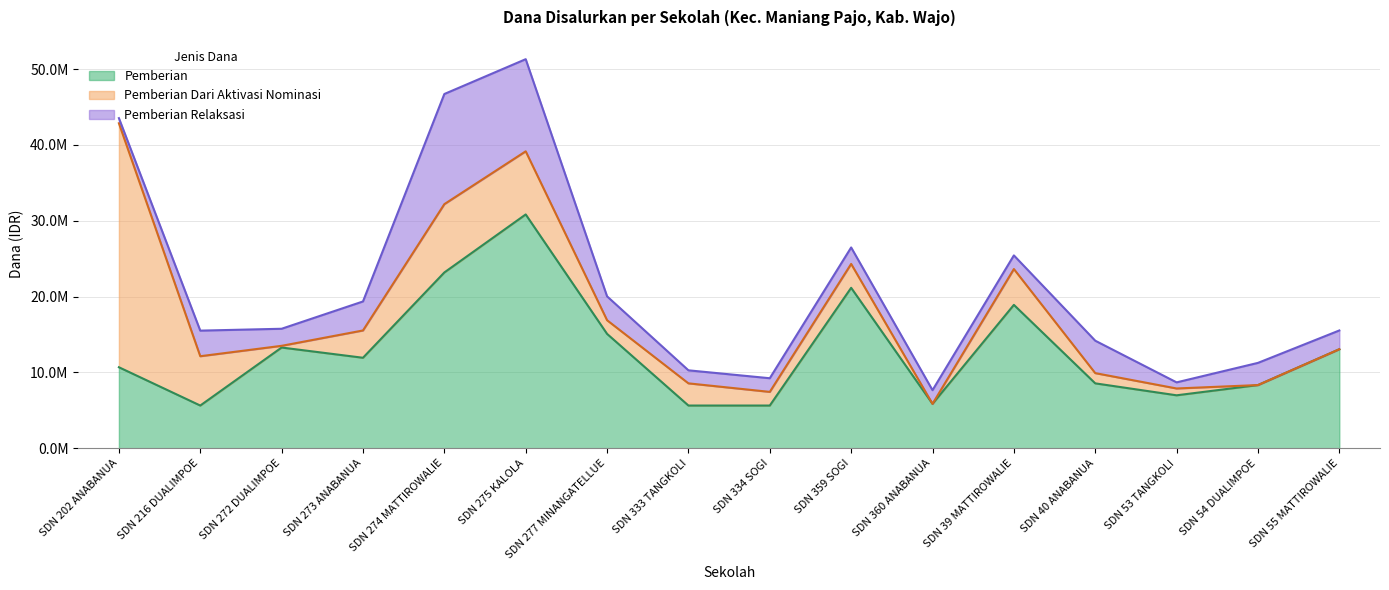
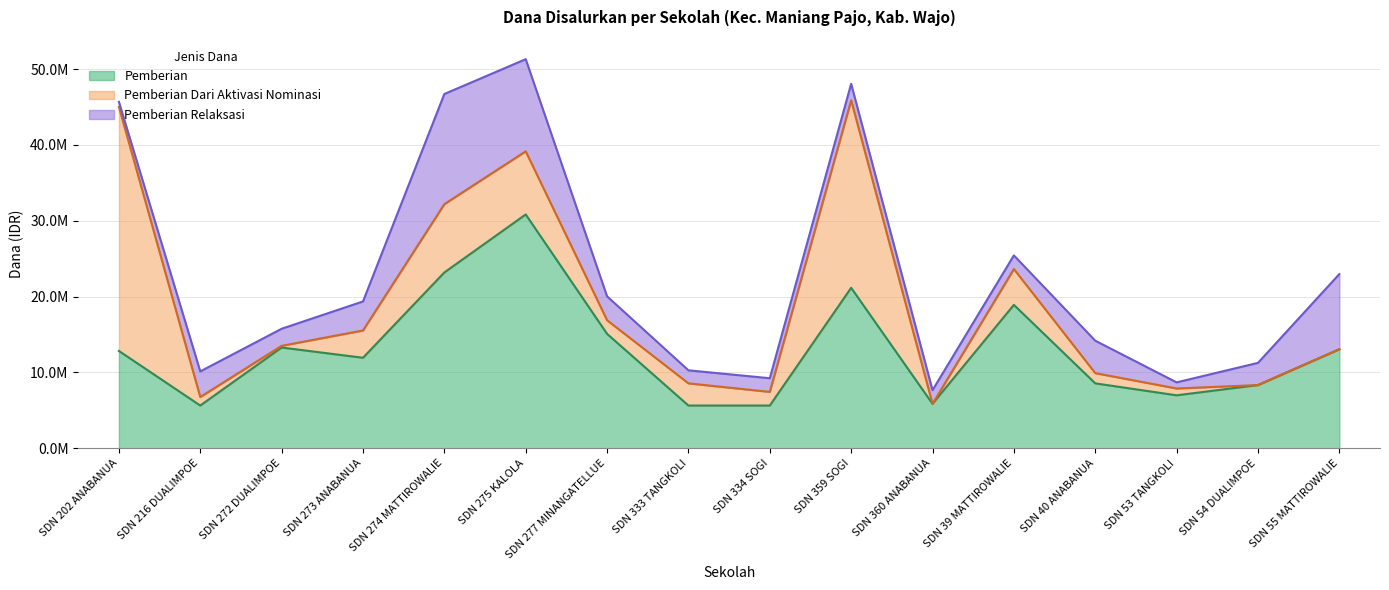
Pemberian, SDN 202 ANABANUA: 11000000 -> 13000000
Pemberian Dari Aktivasi Nominasi, SDN 216 DUALIMPOE: 7000000 -> 1000000
Pemberian Dari Aktivasi Nominasi, SDN 359 SOGI: 3000000 -> 25000000
Pemberian Relaksasi, SDN 55 MATTIROWALIE: 2000000 -> 10000000
